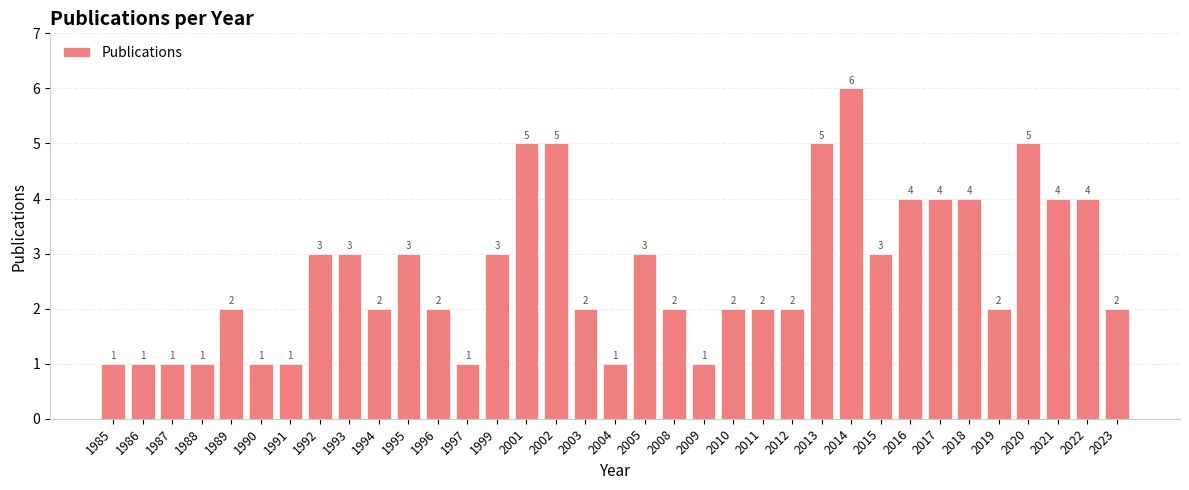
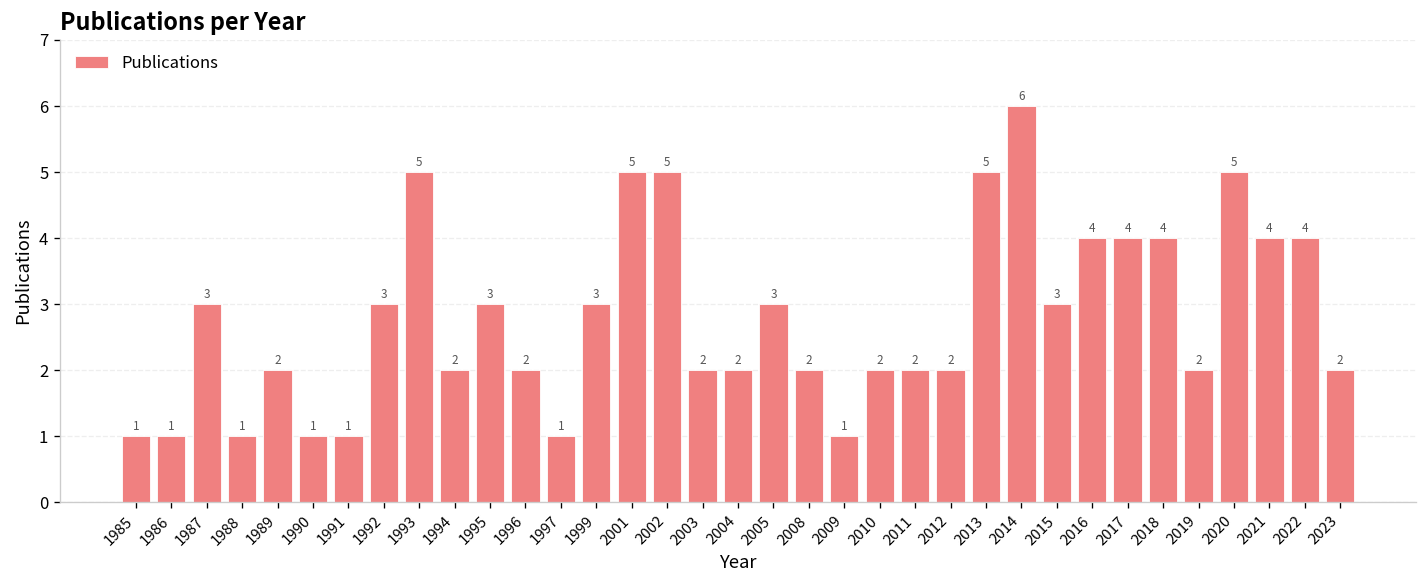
1987: 1 -> 3
1993: 3 -> 5
2004: 1 -> 2
